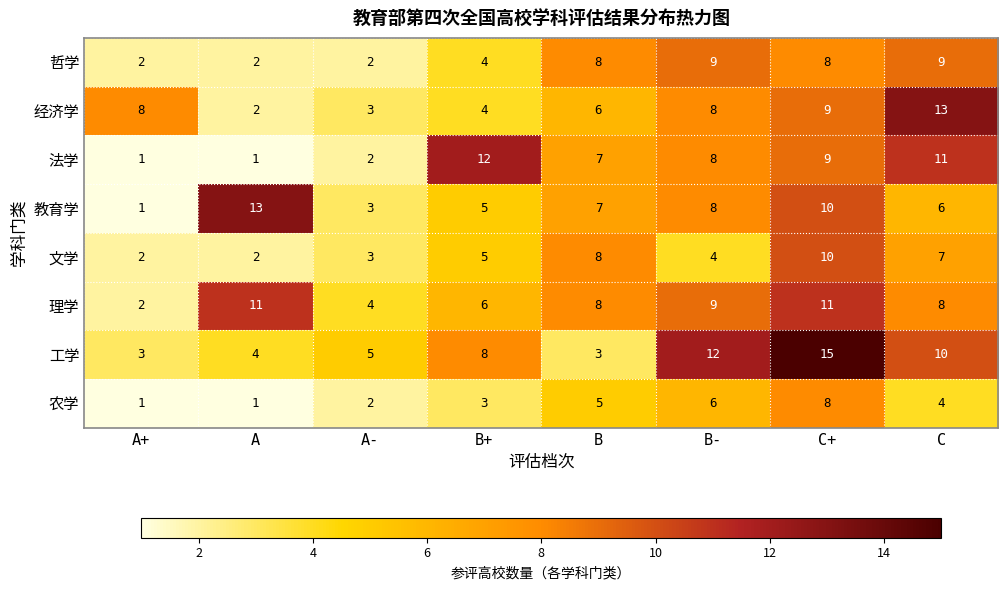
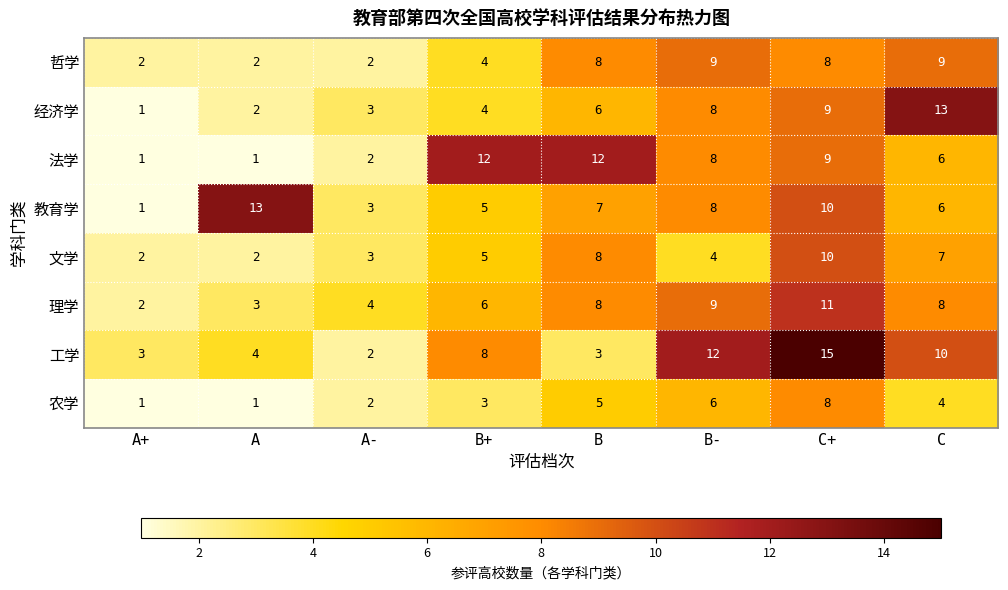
经济学, A+: 8 -> 1
法学, B: 7 -> 12
法学, C: 11 -> 6
理学, A: 11 -> 3
工学, A-: 5 -> 2
